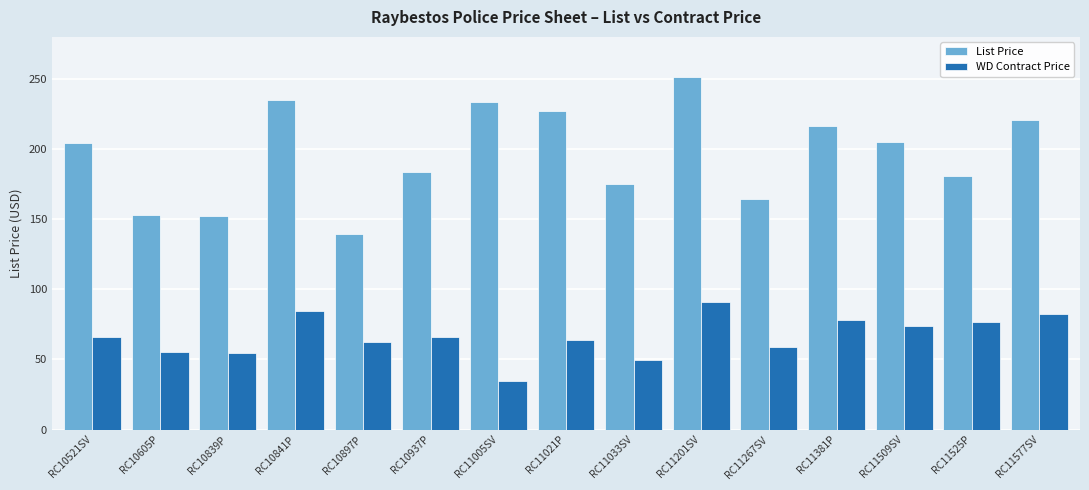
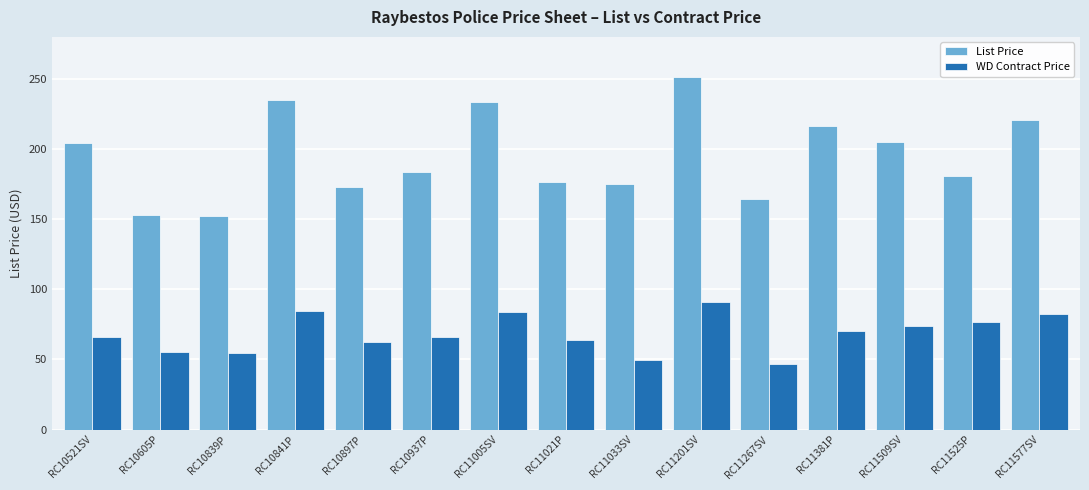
List Price, RC10897P: 139 -> 173
WD Contract Price, RC11005SV: 35 -> 84
List Price, RC11021P: 227 -> 177
WD Contract Price, RC11267SV: 59 -> 46
WD Contract Price, RC11381P: 78 -> 70
